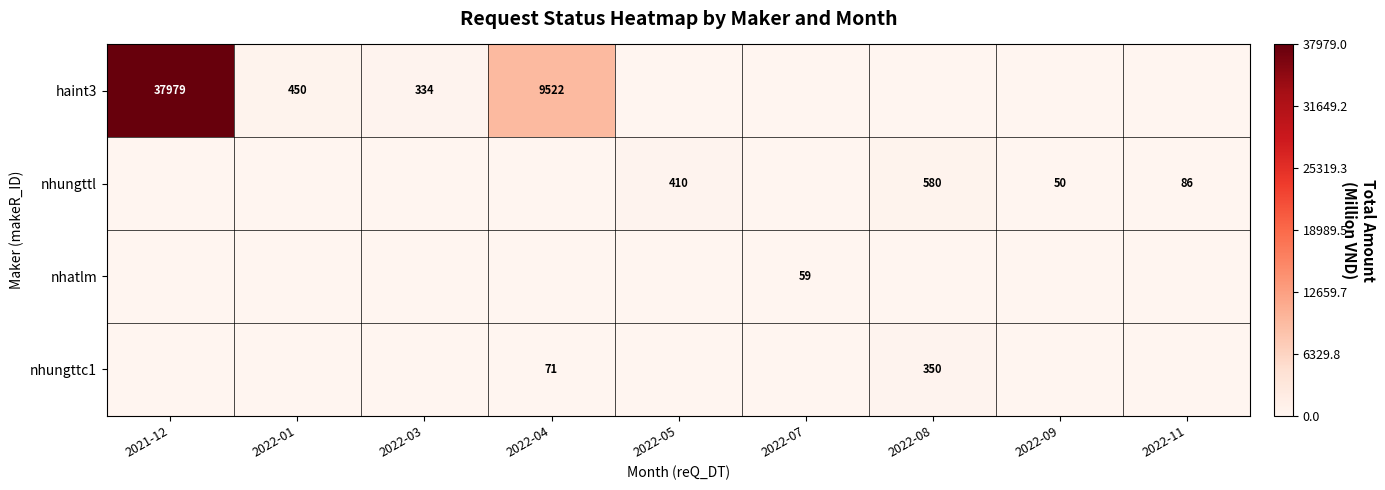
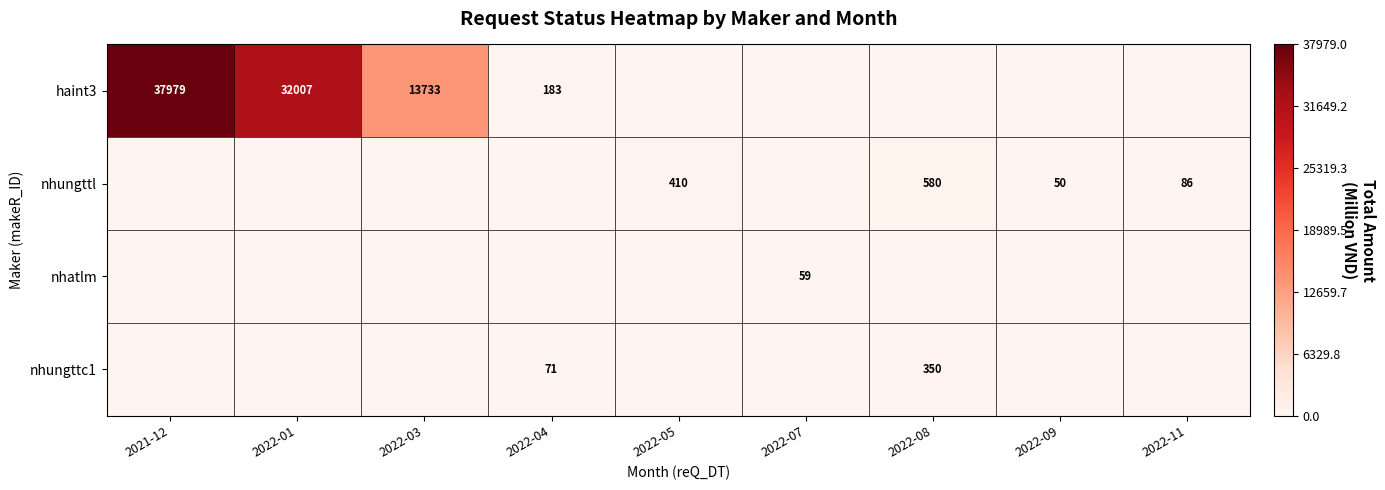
haint3, 2022-01: 450 -> 32007
haint3, 2022-03: 334 -> 13733
haint3, 2022-04: 9522 -> 183
